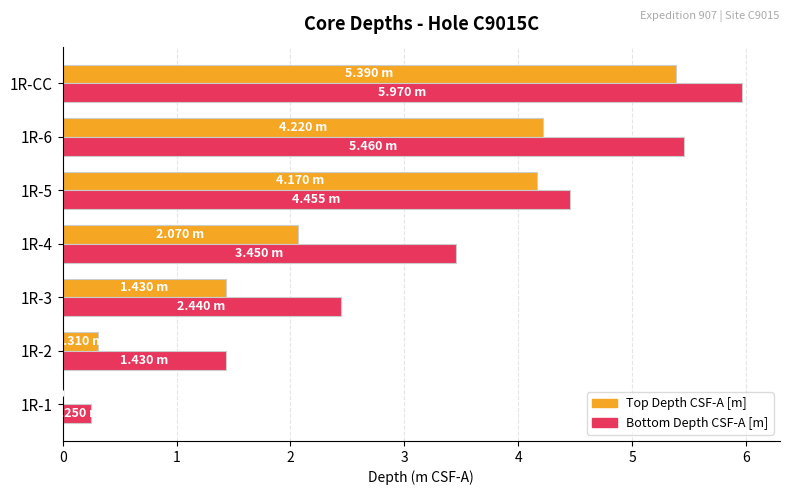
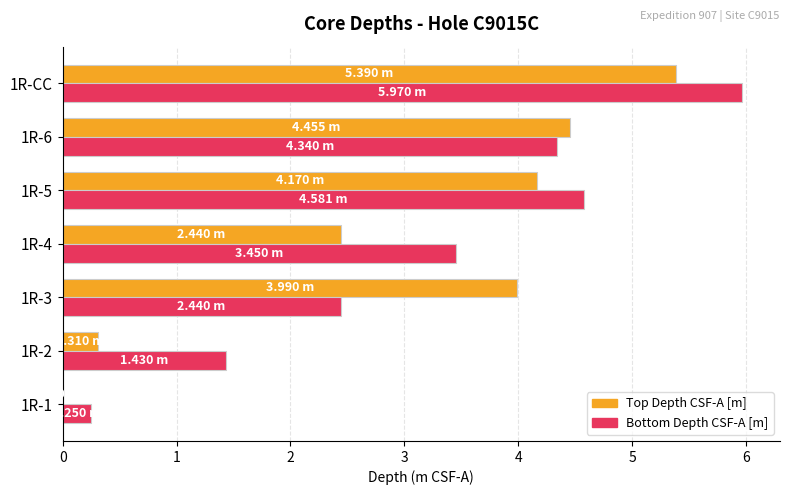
Top Depth CSF-A [m], 1R-6: 4.220 -> 4.455
Bottom Depth CSF-A [m], 1R-6: 5.460 -> 4.340
Bottom Depth CSF-A [m], 1R-5: 4.455 -> 4.581
Top Depth CSF-A [m], 1R-4: 2.070 -> 2.440
Top Depth CSF-A [m], 1R-3: 1.430 -> 3.990
